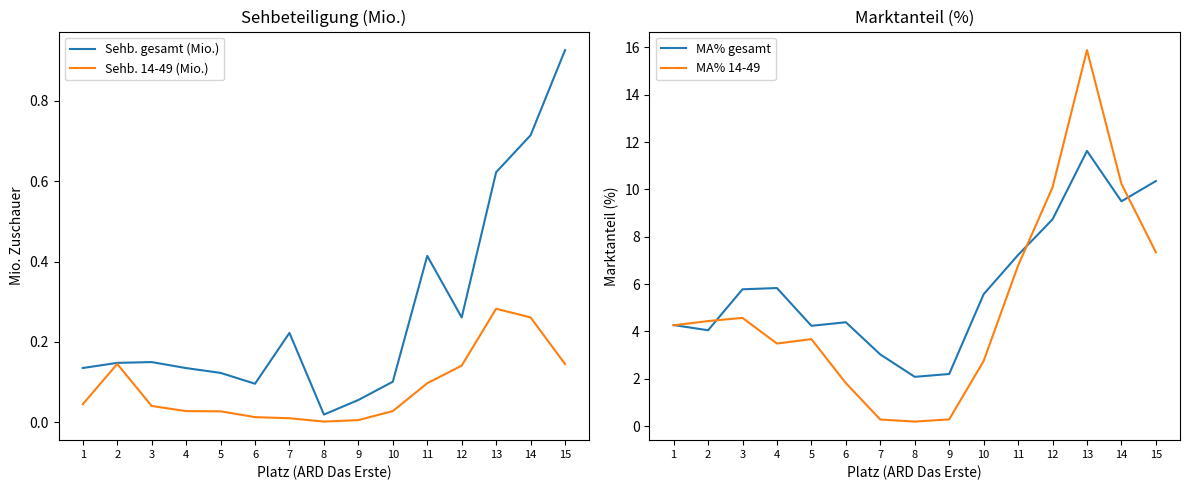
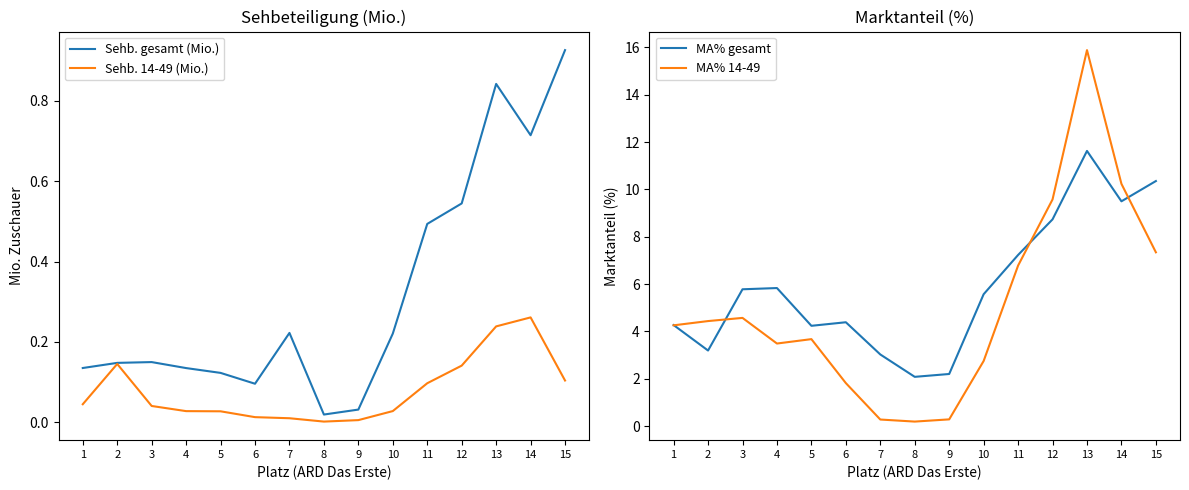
Sehbeteiligung (Mio.), Sehb. gesamt (Mio.), 9: 0.05 -> 0.03
Sehbeteiligung (Mio.), Sehb. gesamt (Mio.), 10: 0.10 -> 0.22
Sehbeteiligung (Mio.), Sehb. gesamt (Mio.), 11: 0.41 -> 0.49
Sehbeteiligung (Mio.), Sehb. gesamt (Mio.), 12: 0.26 -> 0.54
Sehbeteiligung (Mio.), Sehb. gesamt (Mio.), 13: 0.62 -> 0.84
Sehbeteiligung (Mio.), Sehb. 14-49 (Mio.), 13: 0.28 -> 0.24
Sehbeteiligung (Mio.), Sehb. 14-49 (Mio.), 15: 0.14 -> 0.10
Marktanteil (%), MA% gesamt, 2: 4.1 -> 3.2
Marktanteil (%), MA% 14-49, 12: 10.1 -> 9.6
